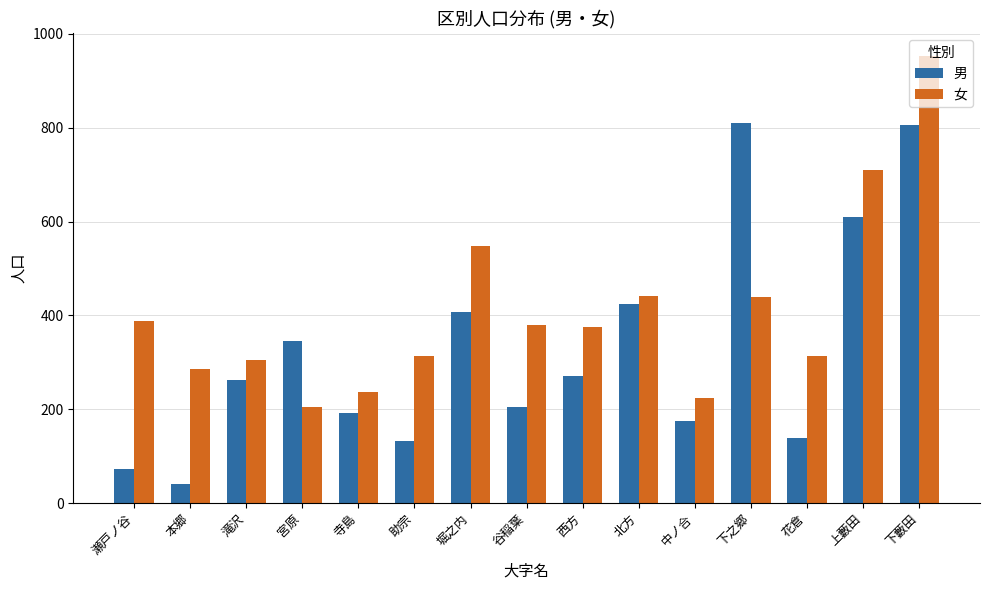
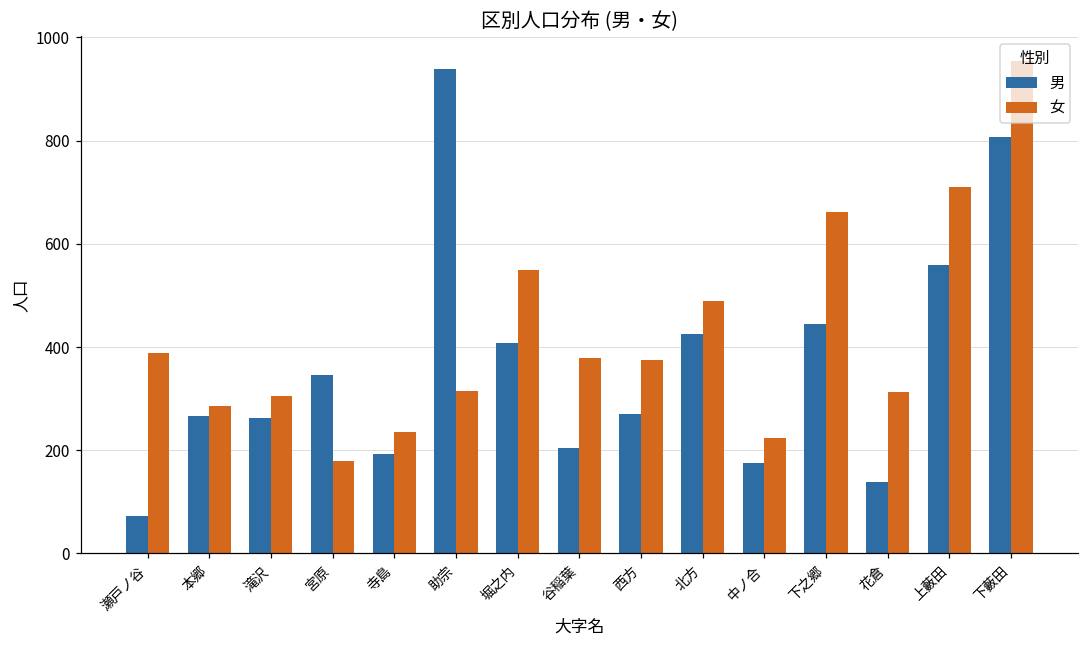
男, 本郷: 40 -> 270
女, 宮原: 210 -> 180
男, 助宗: 130 -> 940
女, 北方: 440 -> 490
男, 下之郷: 810 -> 440
女, 下之郷: 440 -> 660
男, 上藪田: 610 -> 560
